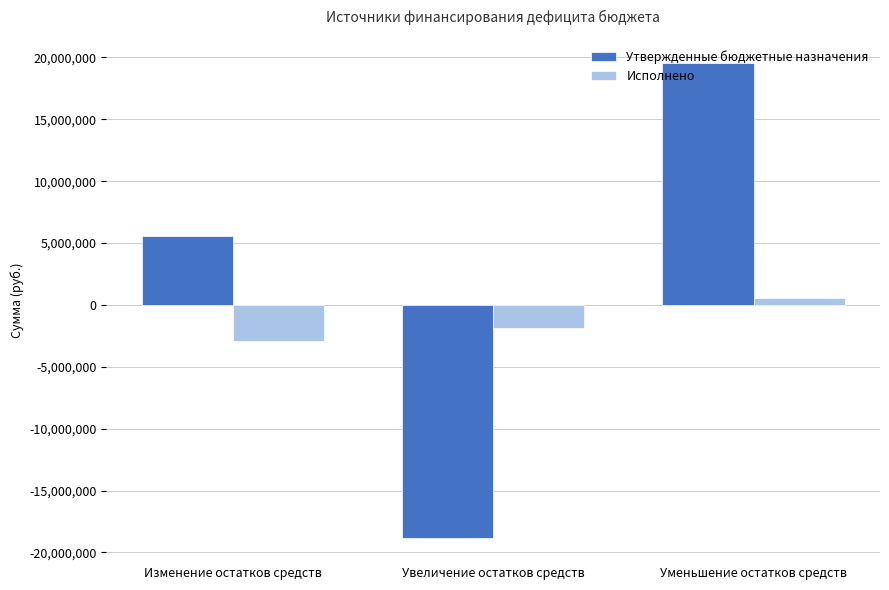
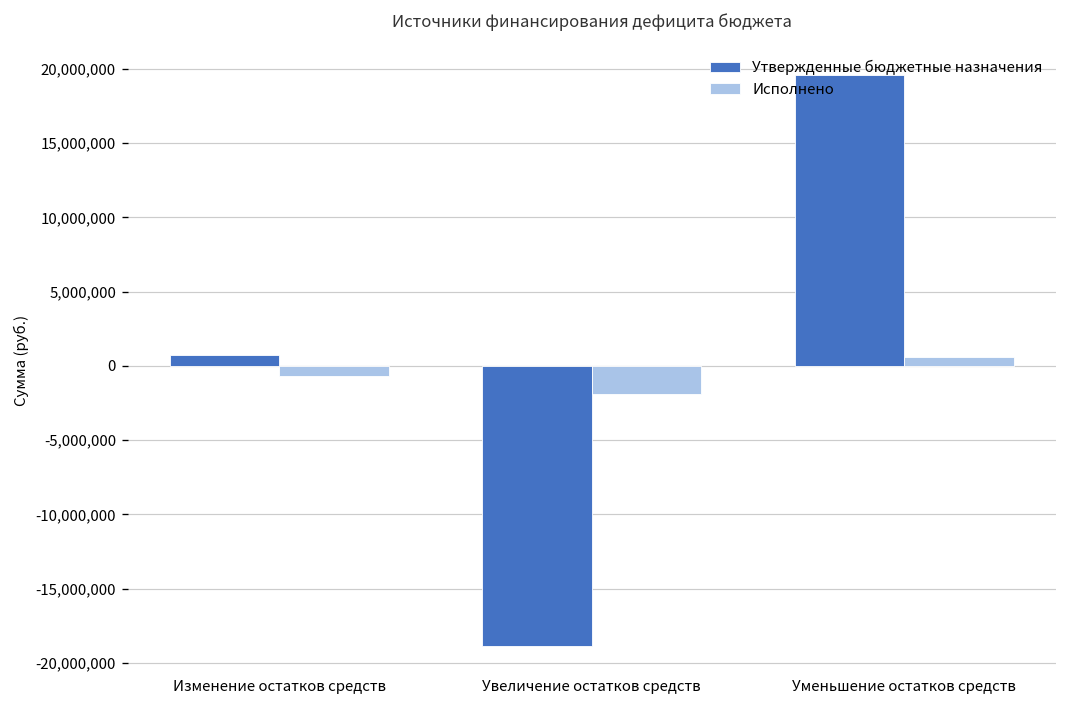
Утвержденные бюджетные назначения, Изменение остатков средств: 5,600,000 -> 700,000
Исполнено, Изменение остатков средств: -2,900,000 -> -700,000
